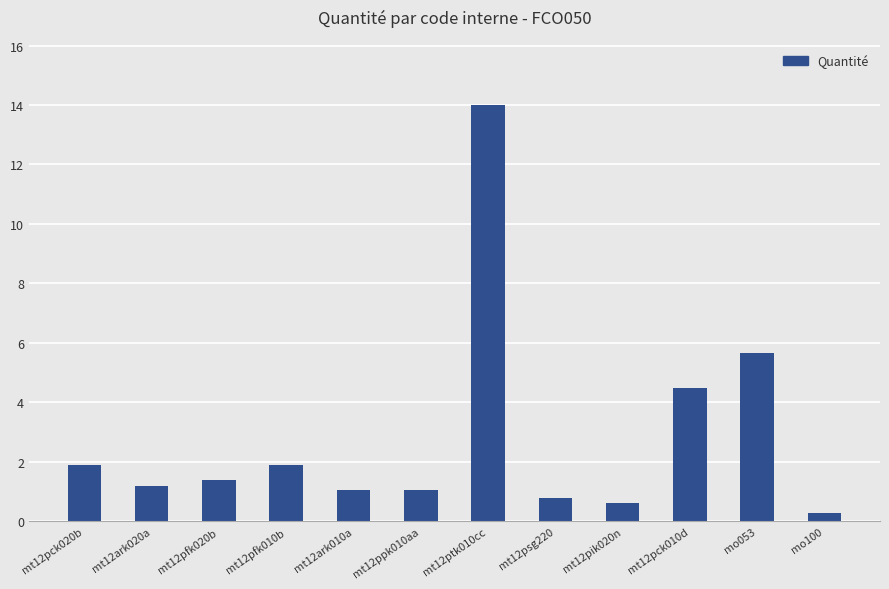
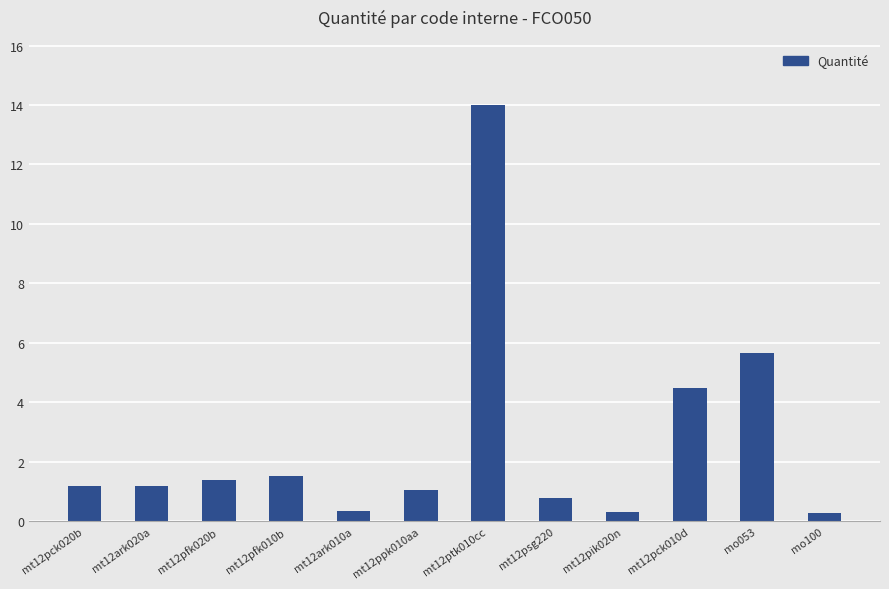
mt12pck020b: 1.9 -> 1.2
mt12pfk010b: 1.9 -> 1.5
mt12ark010a: 1.1 -> 0.3
mt12pik020n: 0.6 -> 0.3
